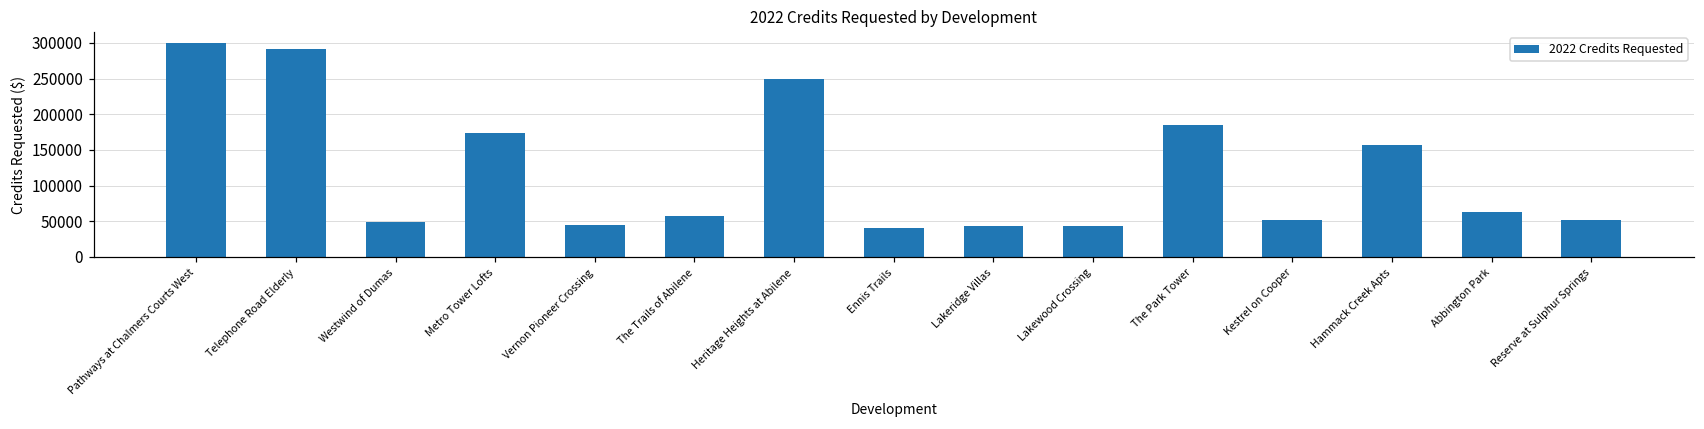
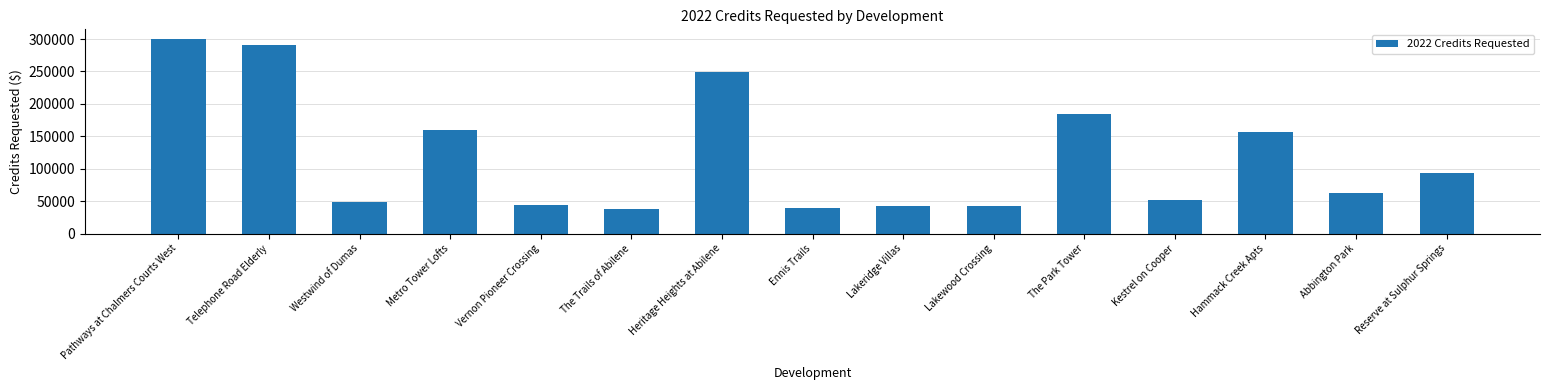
Metro Tower Lofts: 170000 -> 160000
The Trails of Abilene: 60000 -> 40000
Reserve at Sulphur Springs: 50000 -> 90000
